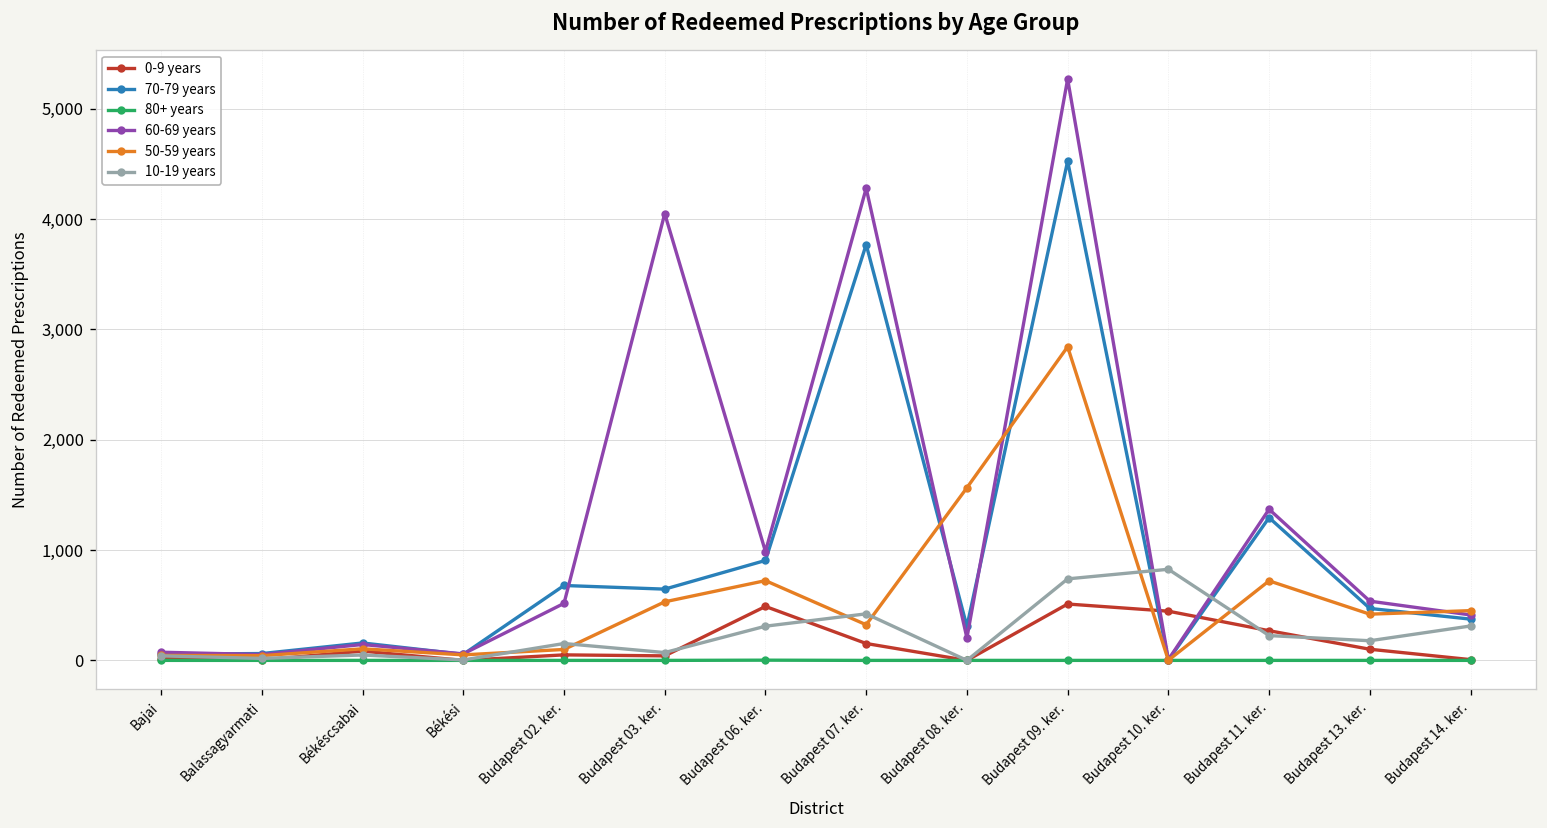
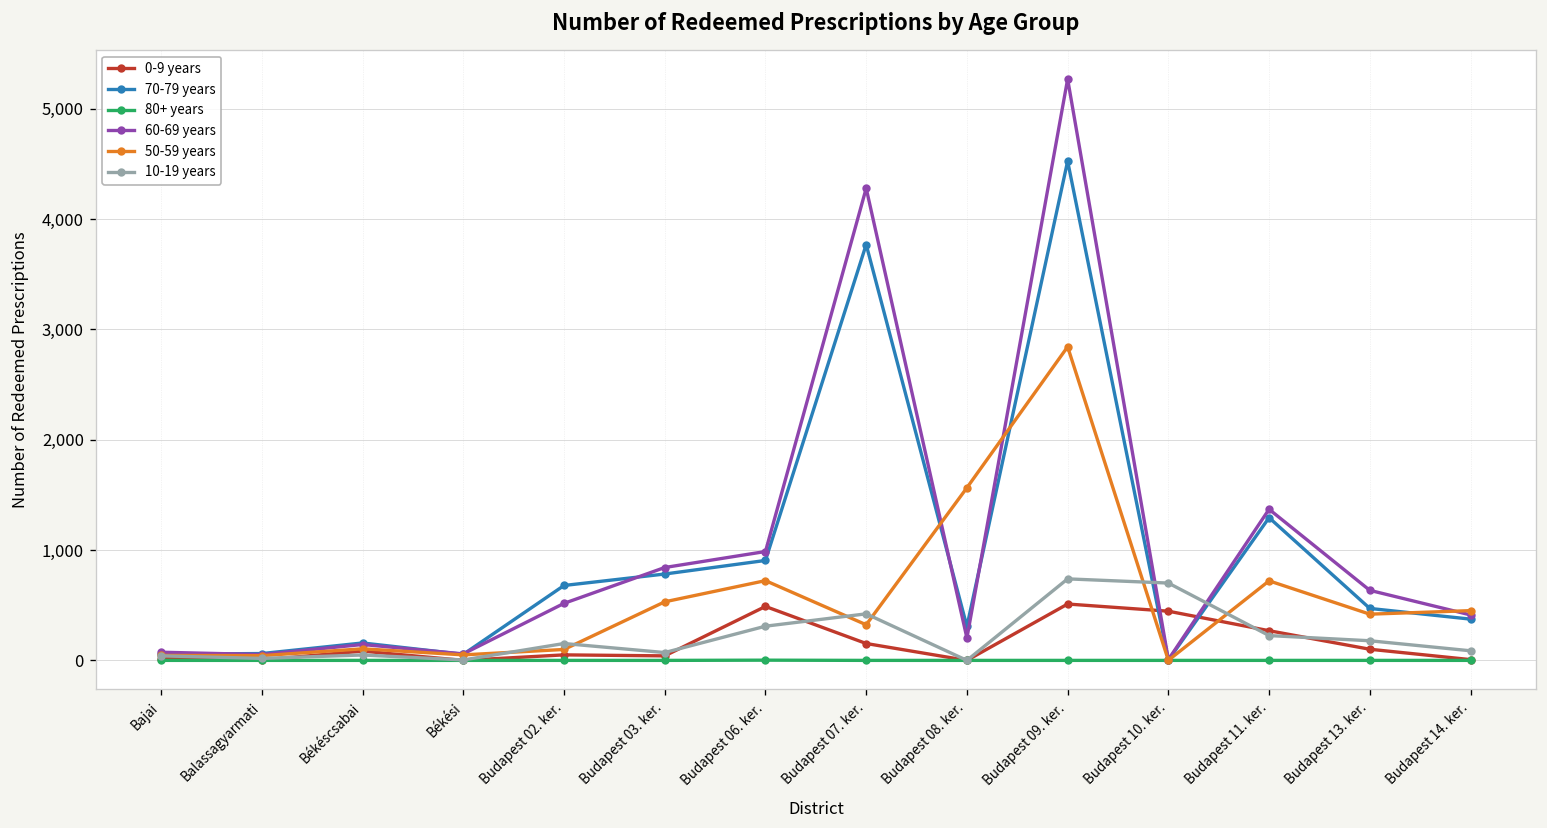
70-79 years, Budapest 03. ker.: 600 -> 800
60-69 years, Budapest 03. ker.: 4,100 -> 800
10-19 years, Budapest 10. ker.: 800 -> 700
60-69 years, Budapest 13. ker.: 500 -> 600
10-19 years, Budapest 14. ker.: 300 -> 100
